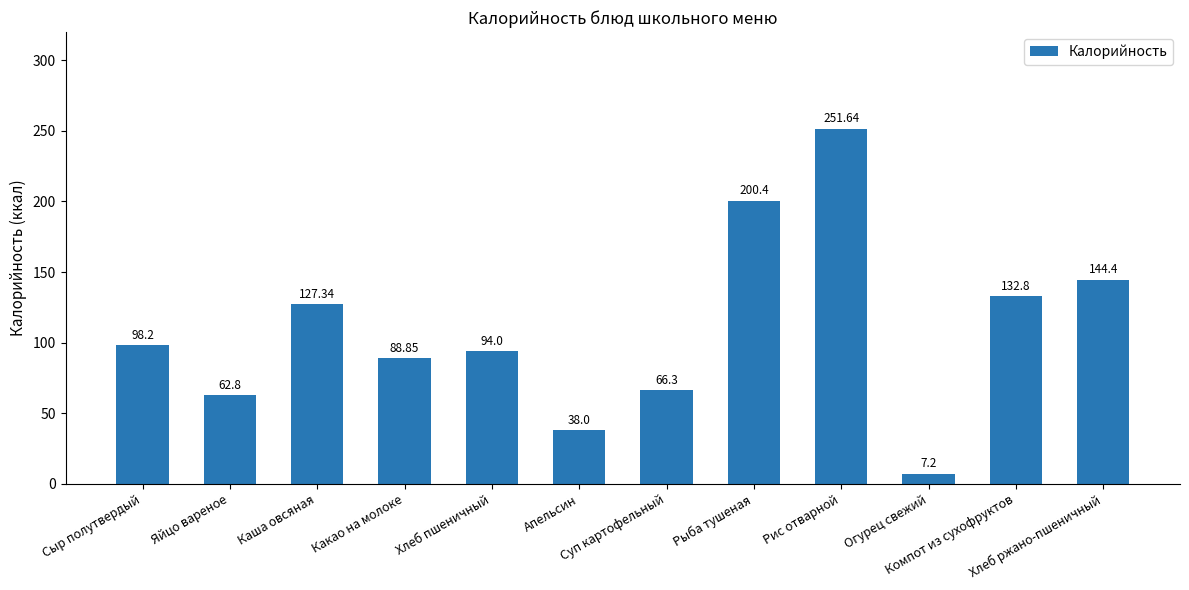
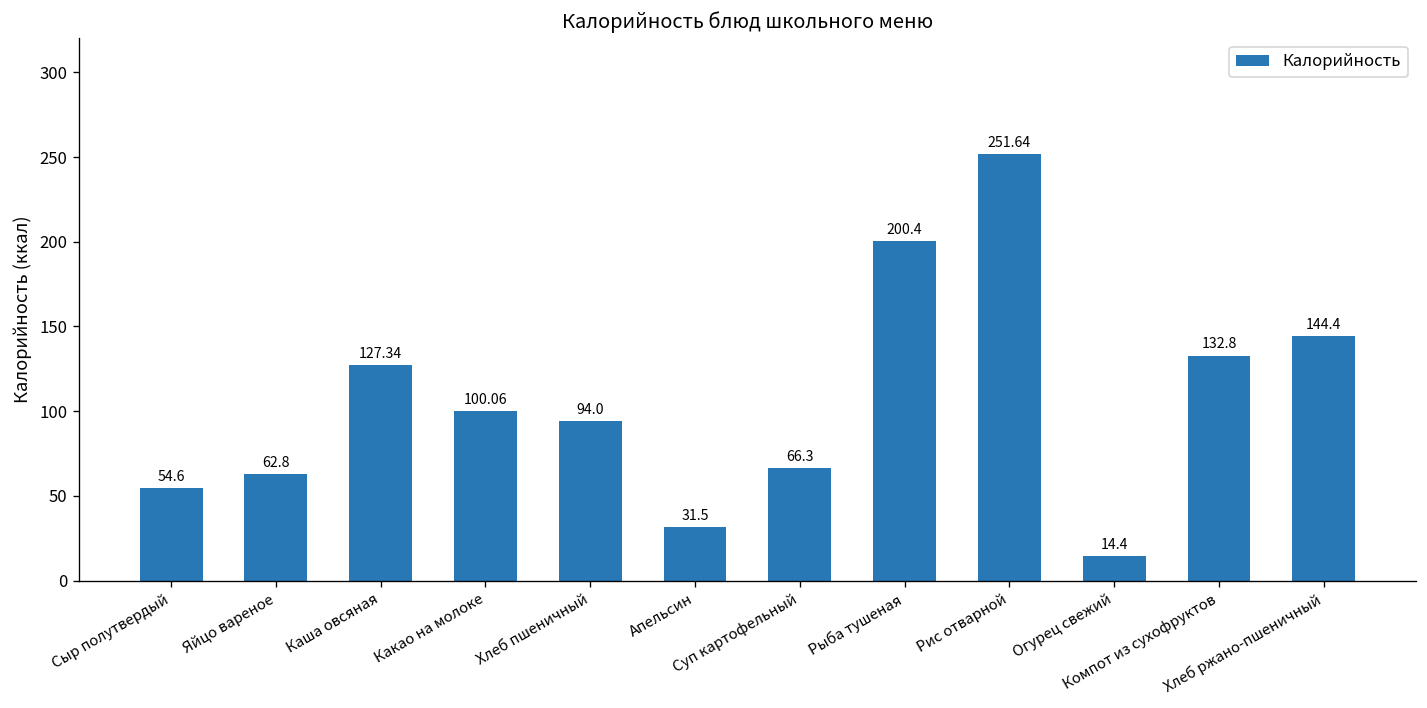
Сыр полутвердый: 98.2 -> 54.6
Какао на молоке: 88.85 -> 100.06
Апельсин: 38.0 -> 31.5
Огурец свежий: 7.2 -> 14.4
